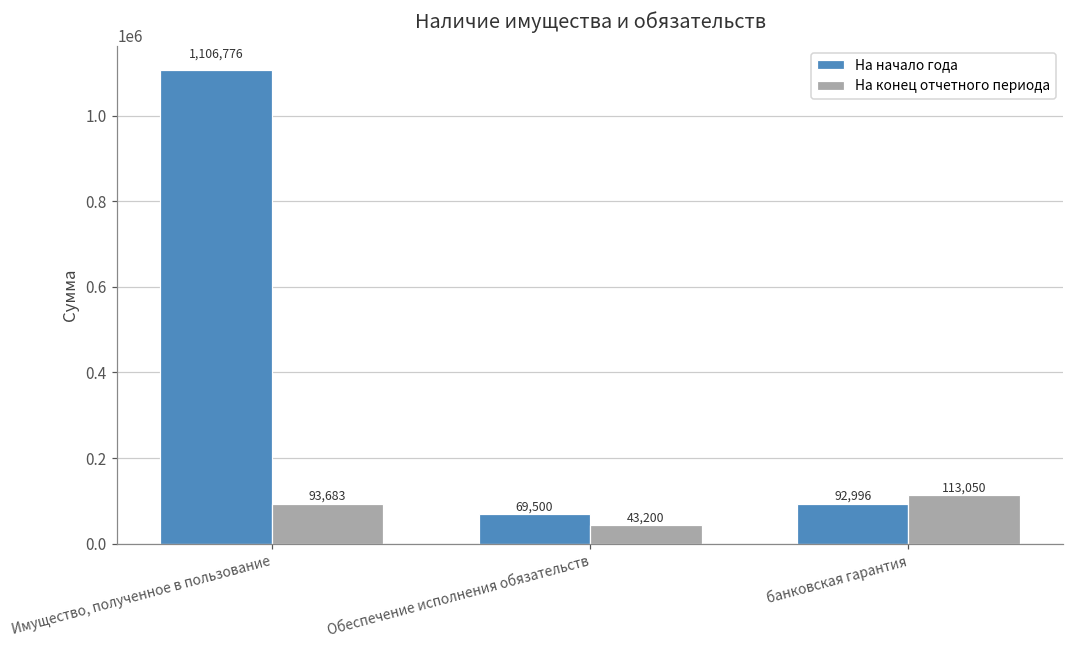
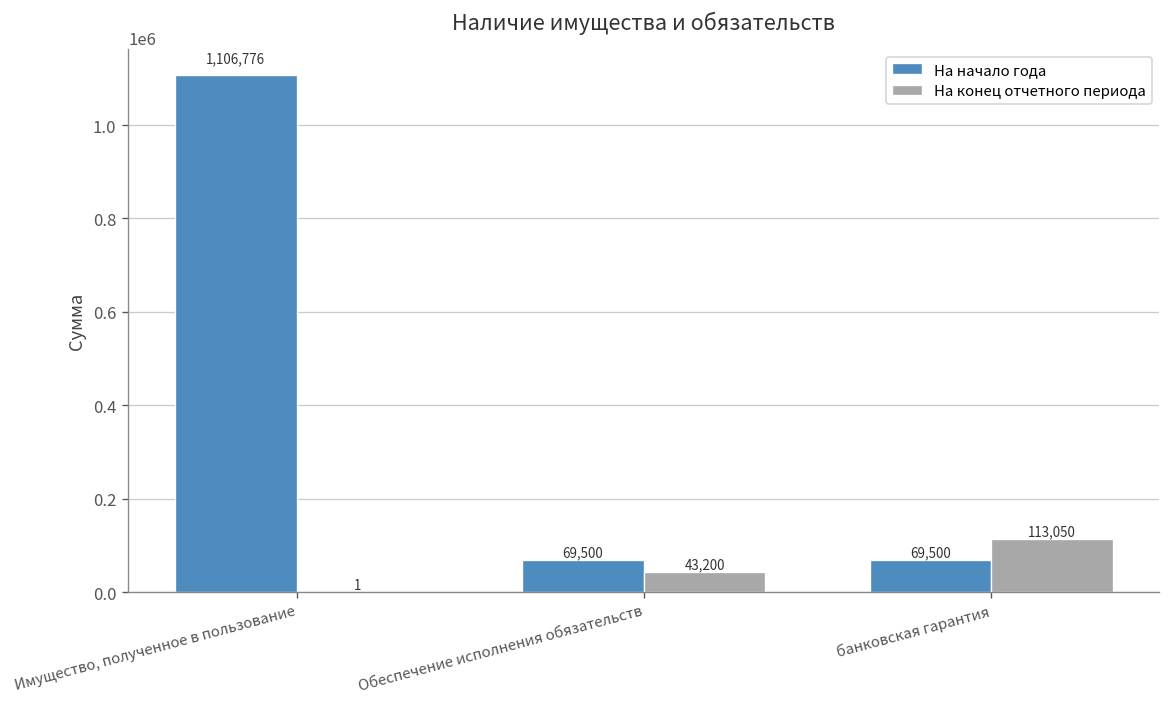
На конец отчетного периода, Имущество, полученное в пользование: 93,683 -> 1
На начало года, банковская гарантия: 92,996 -> 69,500
